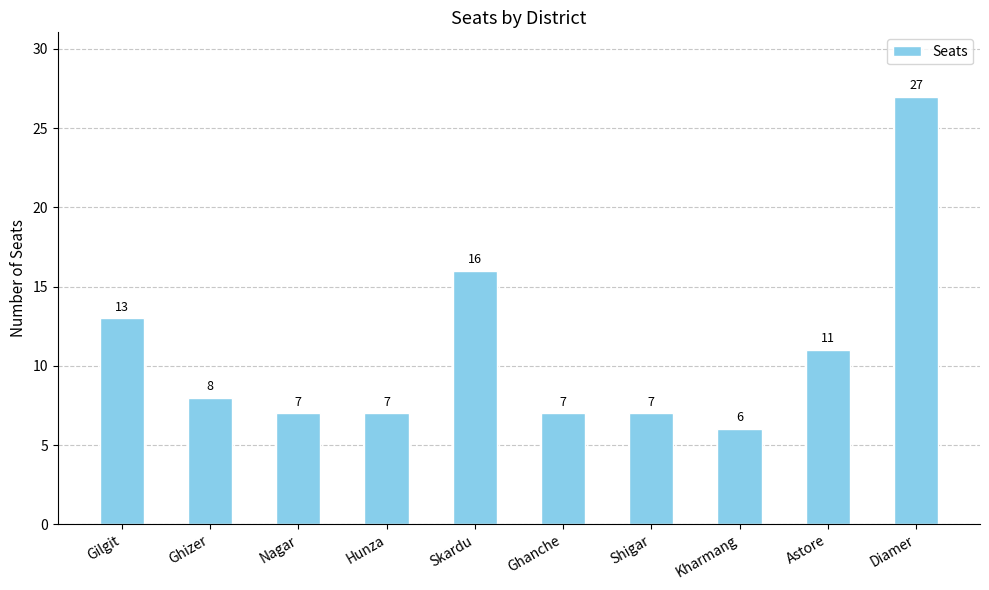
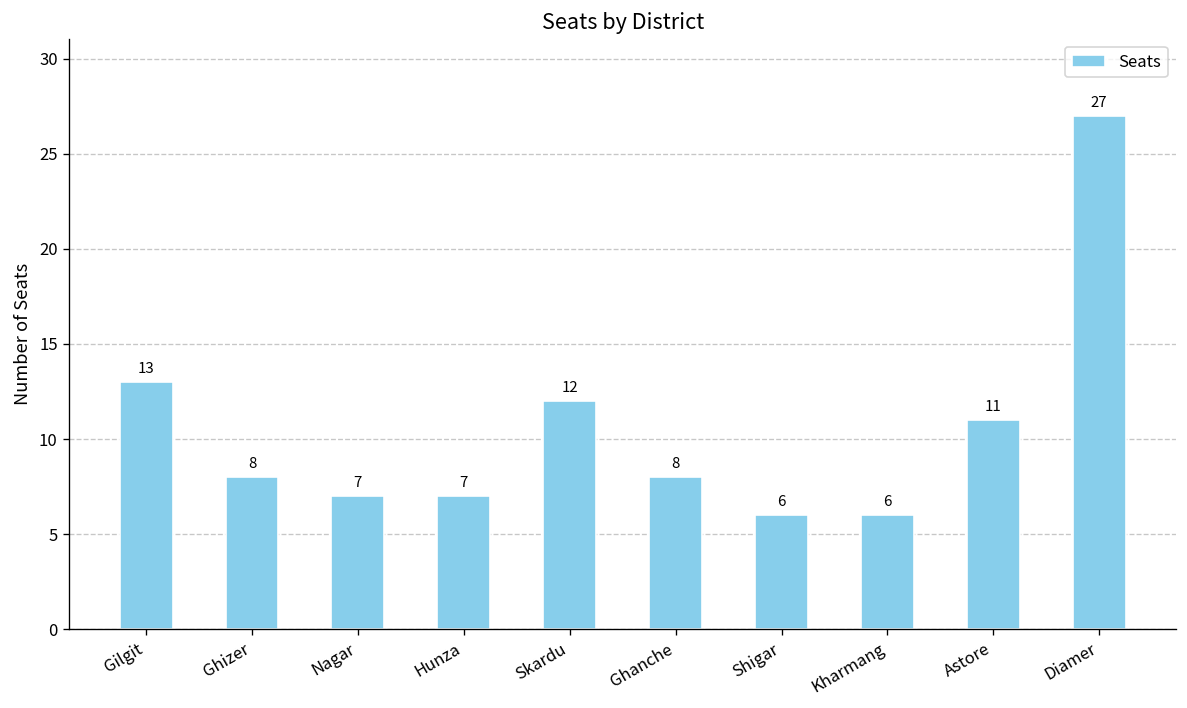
Skardu: 16 -> 12
Ghanche: 7 -> 8
Shigar: 7 -> 6
